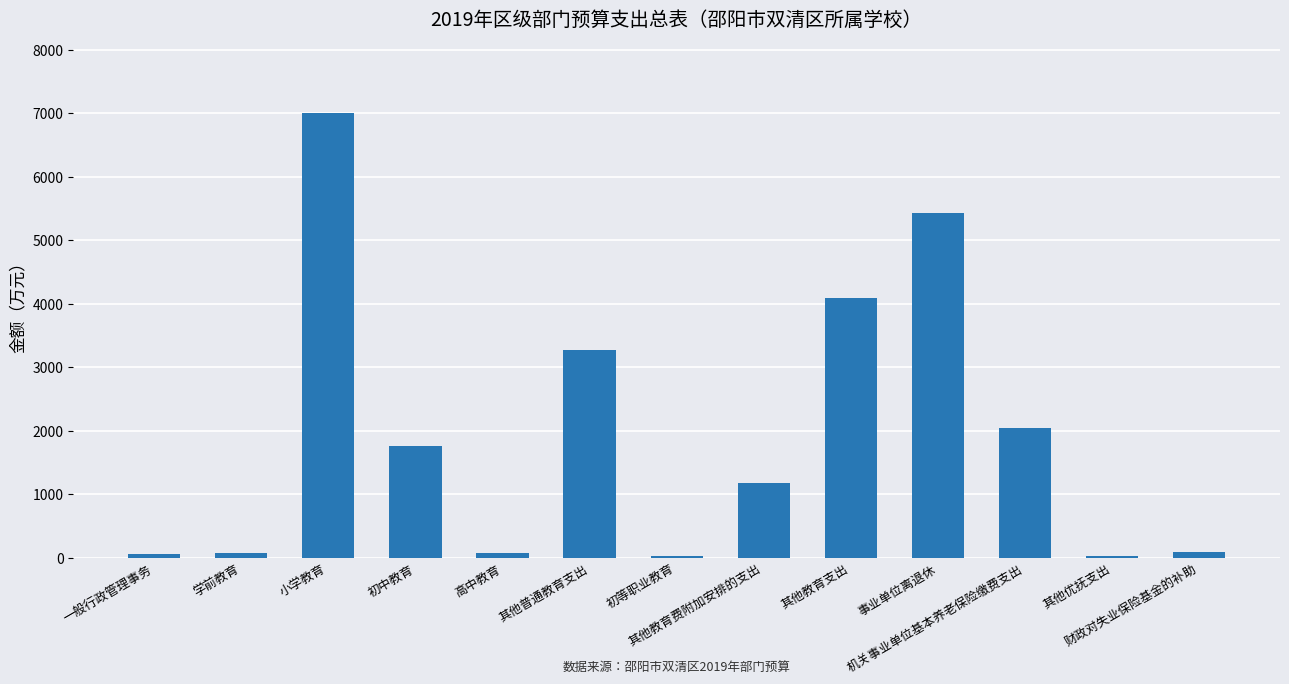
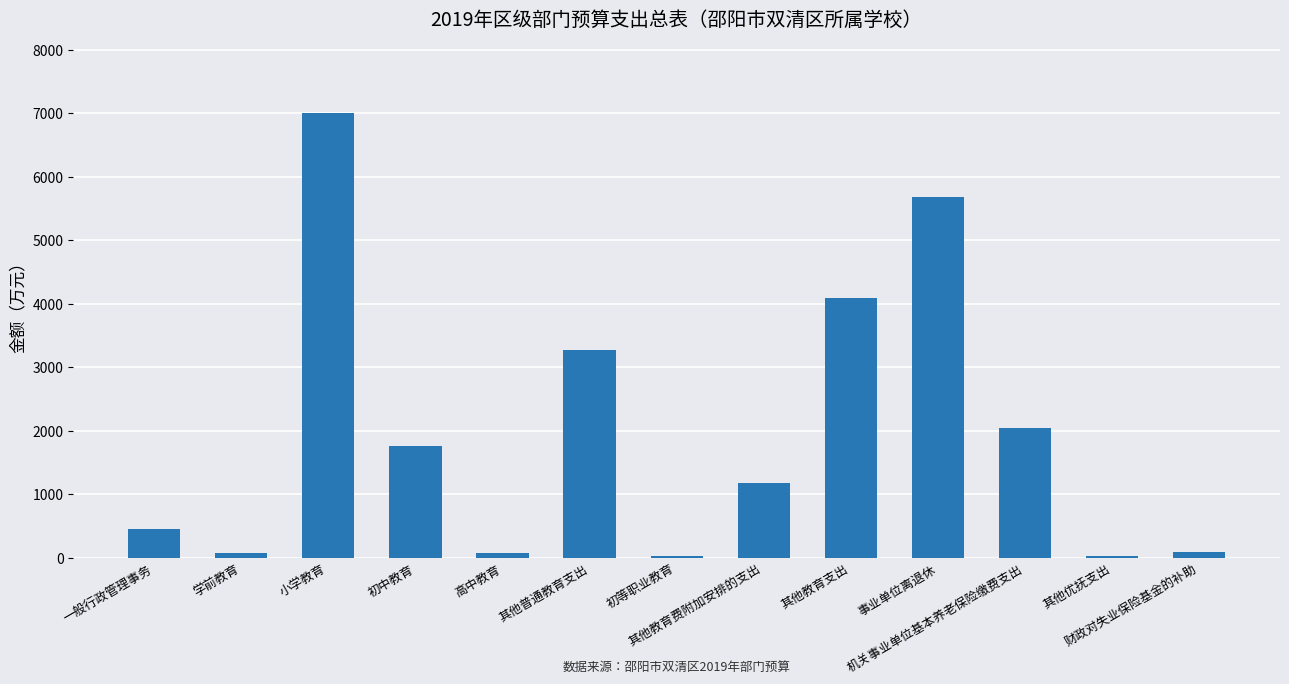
一般行政管理事务: 100 -> 500
事业单位离退休: 5400 -> 5700
